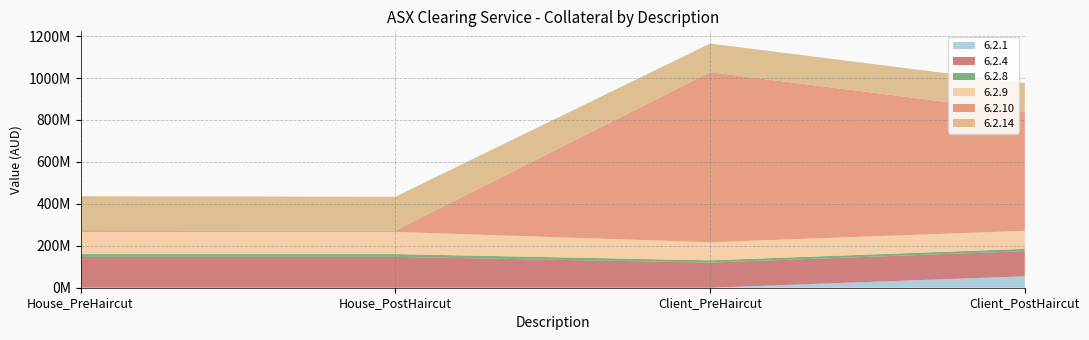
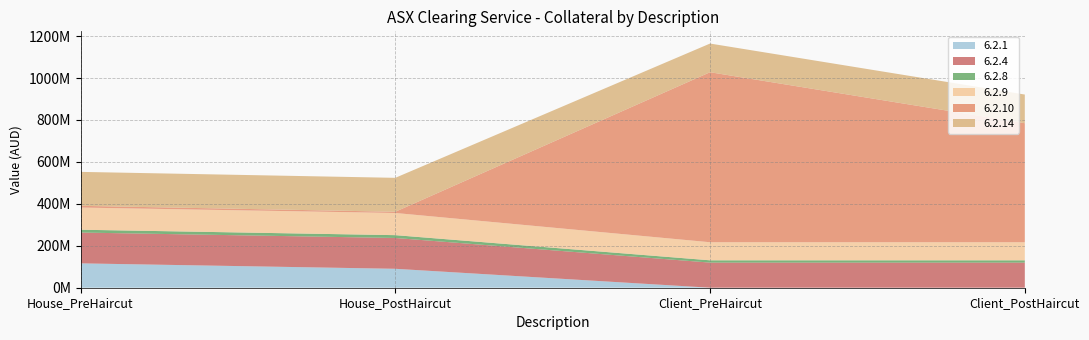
6.2.1, House_PreHaircut: 0 -> 120000000
6.2.1, House_PostHaircut: 0 -> 90000000
6.2.1, Client_PostHaircut: 50000000 -> 0
